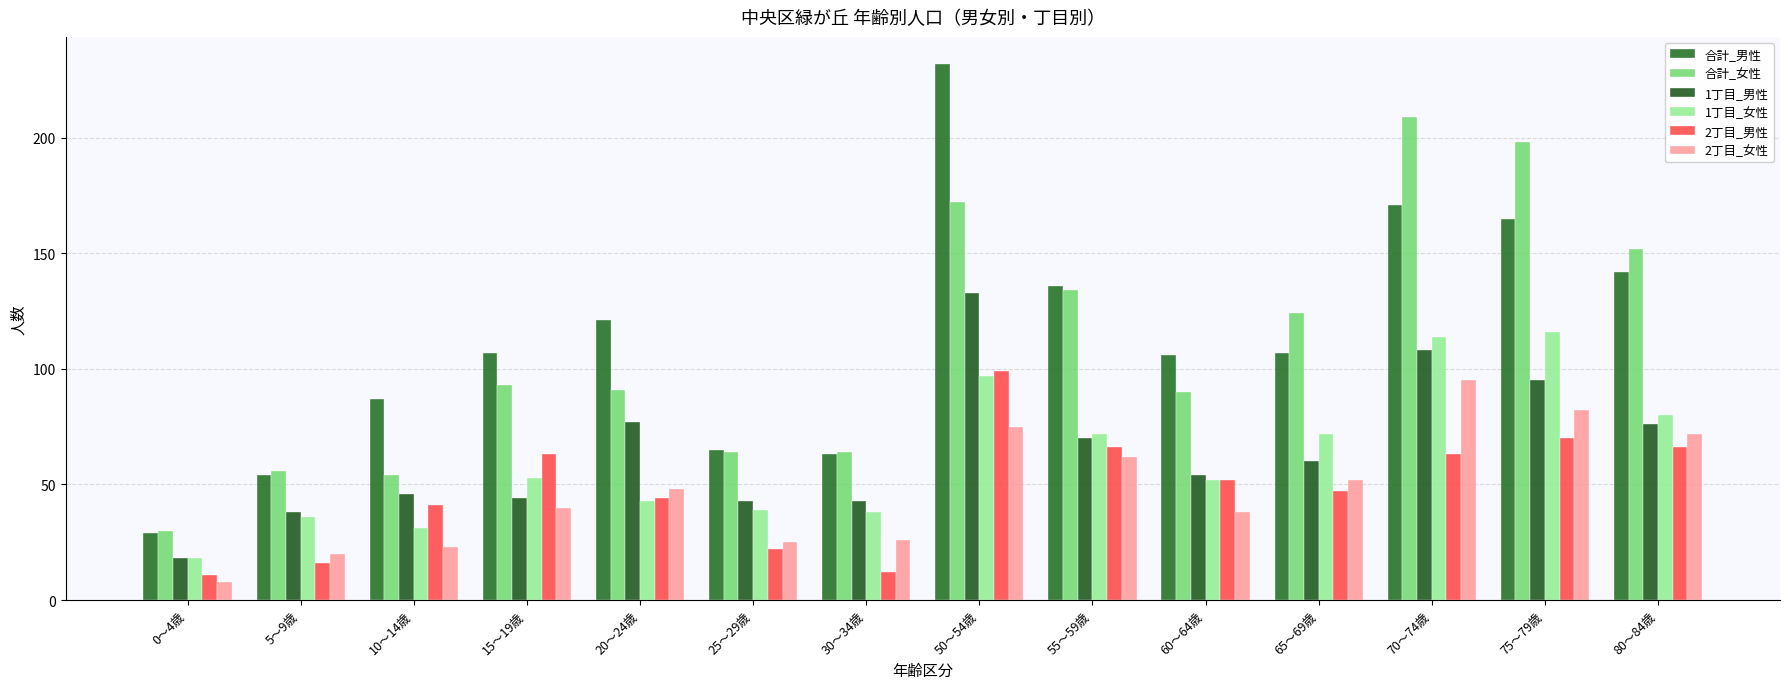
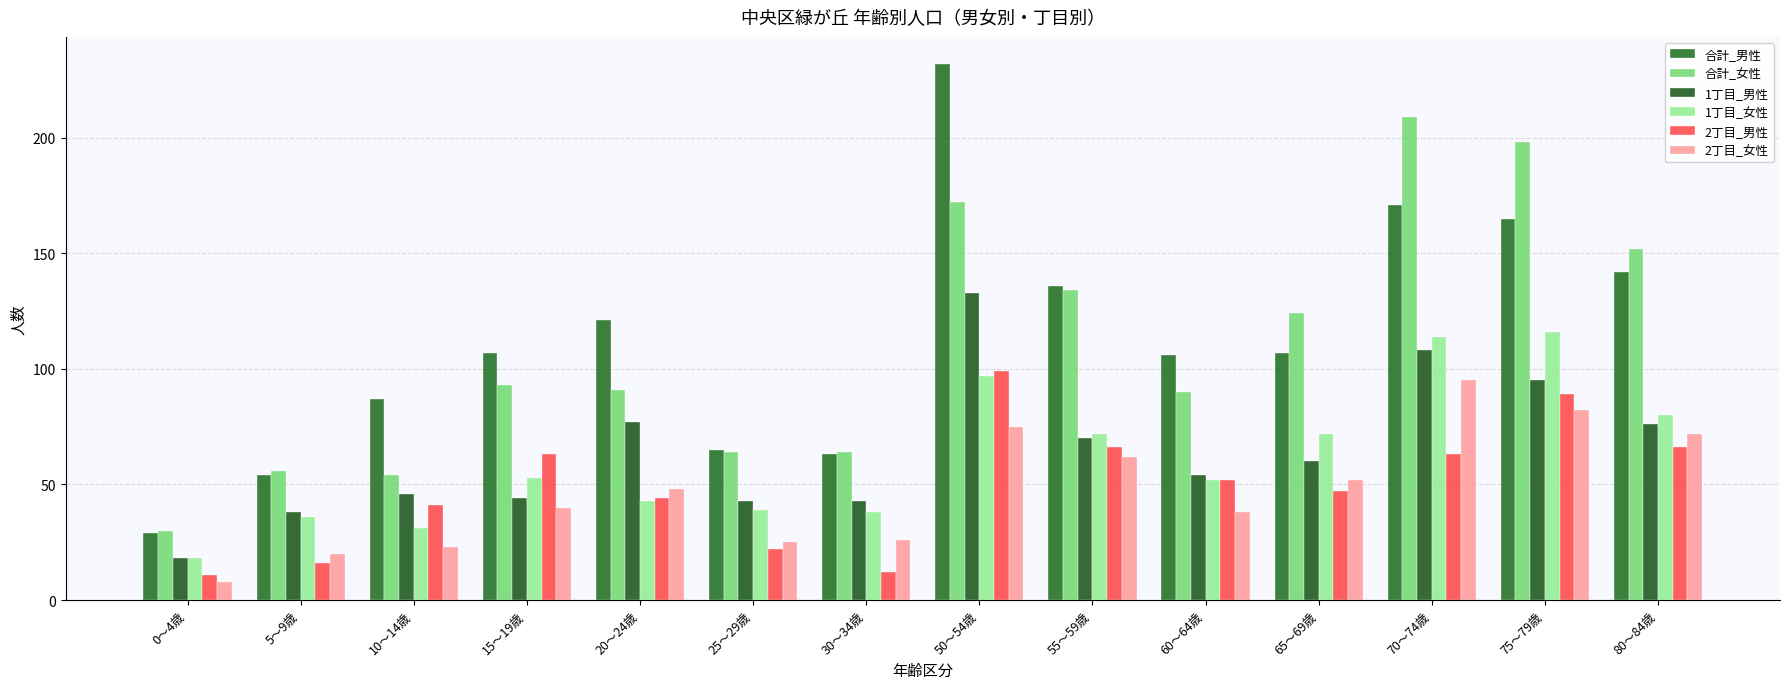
2丁目_男性, 75～79歳: 70 -> 89
